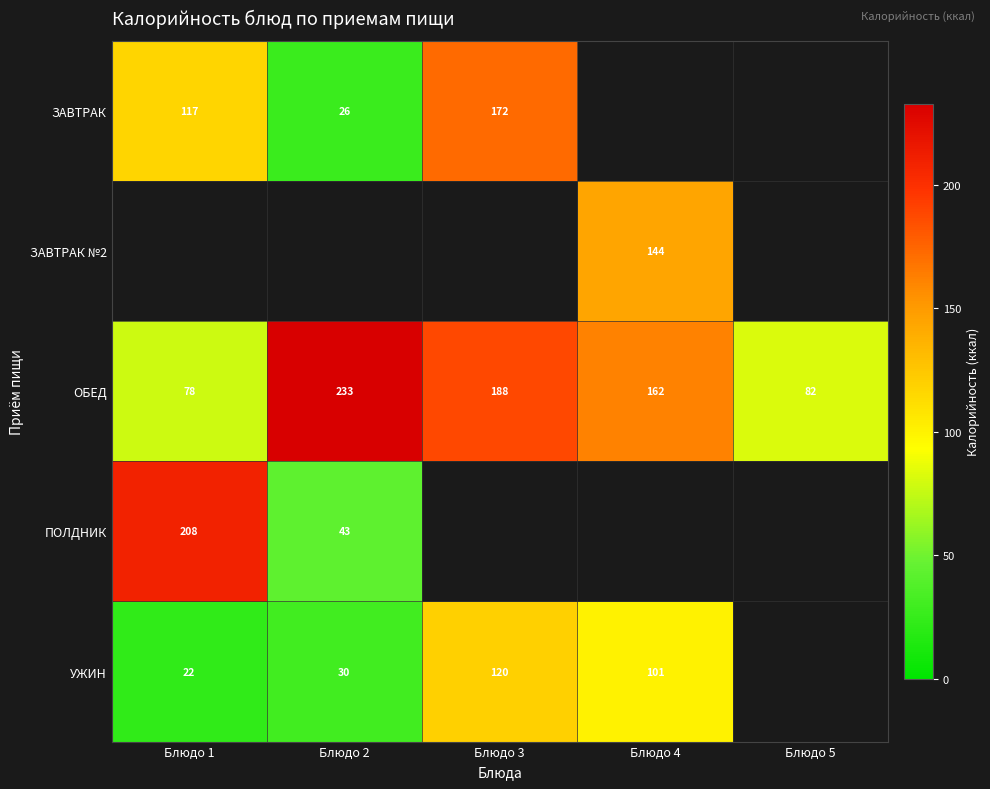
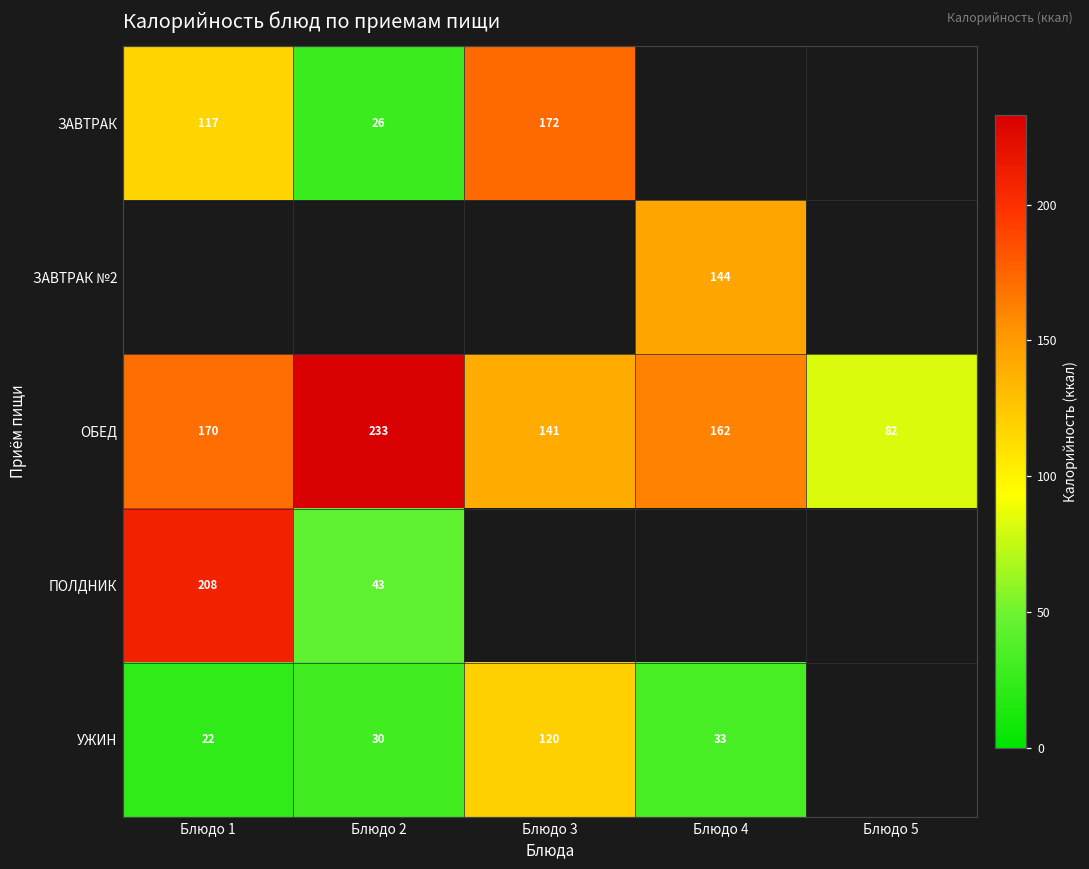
ОБЕД, Блюдо 1: 78 -> 170
ОБЕД, Блюдо 3: 188 -> 141
УЖИН, Блюдо 4: 101 -> 33
